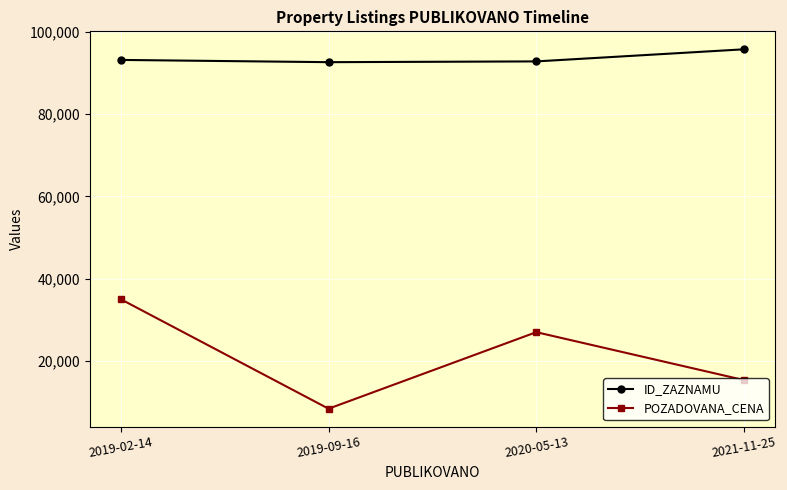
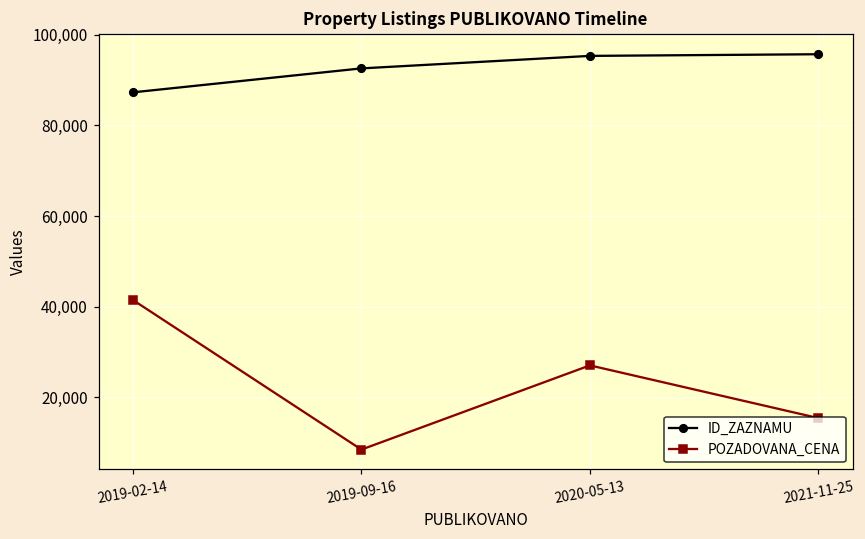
ID_ZAZNAMU, 2019-02-14: 93,000 -> 87,000
POZADOVANA_CENA, 2019-02-14: 35,000 -> 41,000
ID_ZAZNAMU, 2020-05-13: 93,000 -> 95,000
